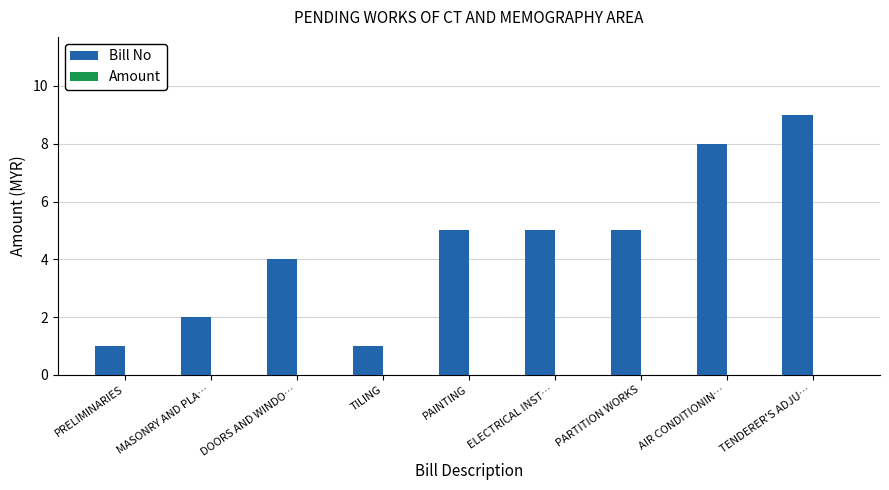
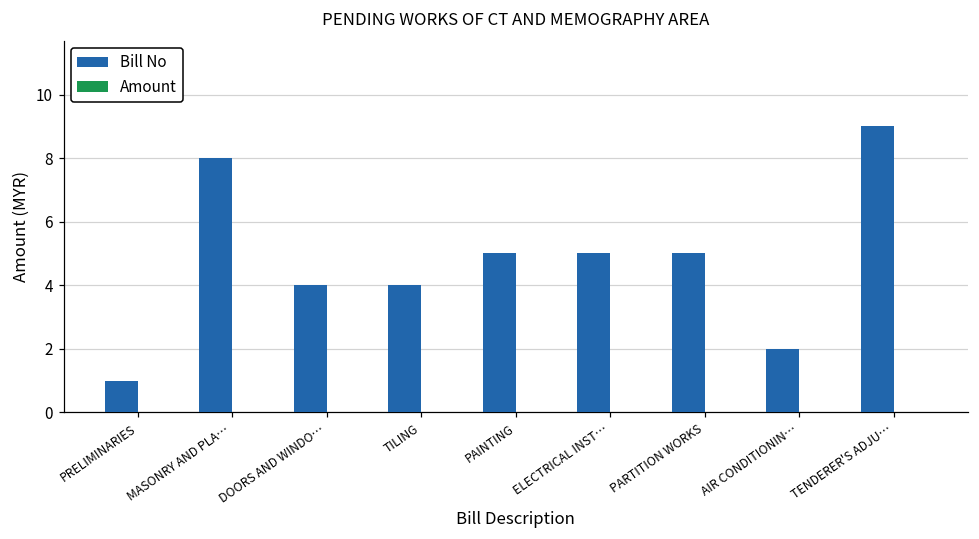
Bill No, MASONRY AND PLA…: 2 -> 8
Bill No, TILING: 1 -> 4
Bill No, AIR CONDITIONIN…: 8 -> 2
